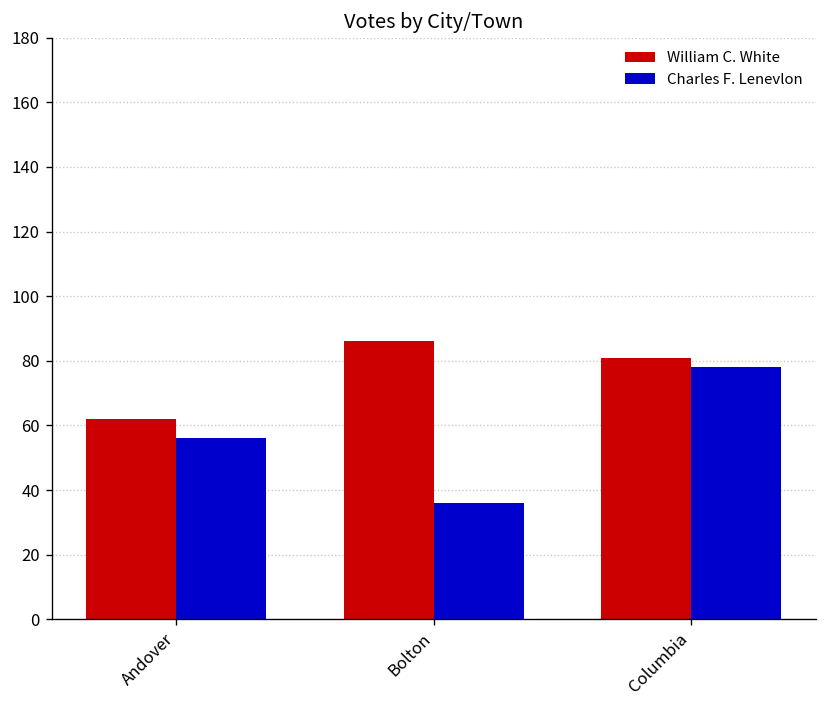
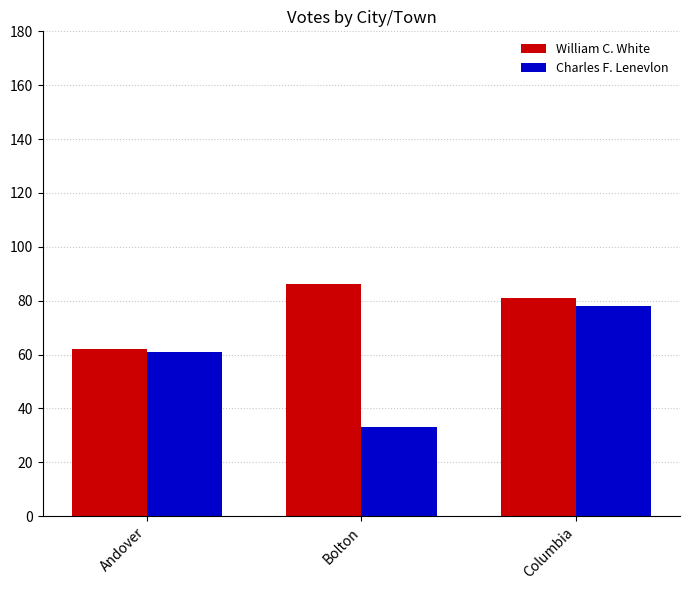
Charles F. Lenevlon, Andover: 56 -> 61
Charles F. Lenevlon, Bolton: 36 -> 33
